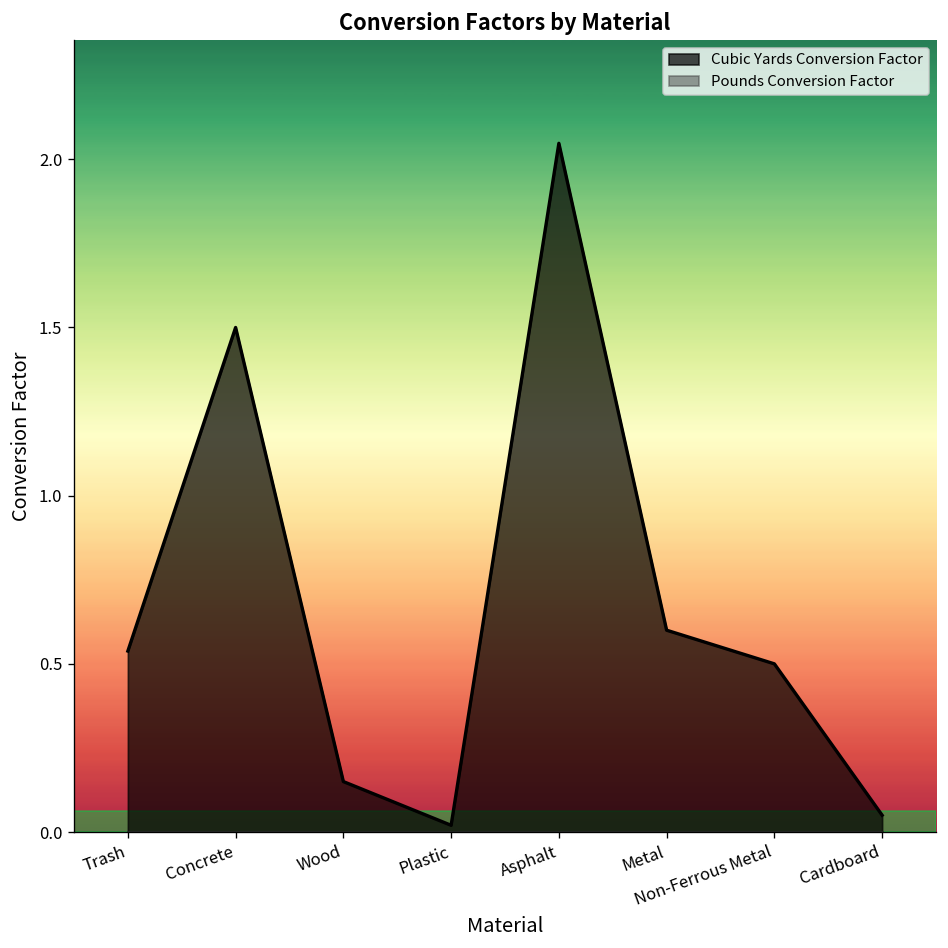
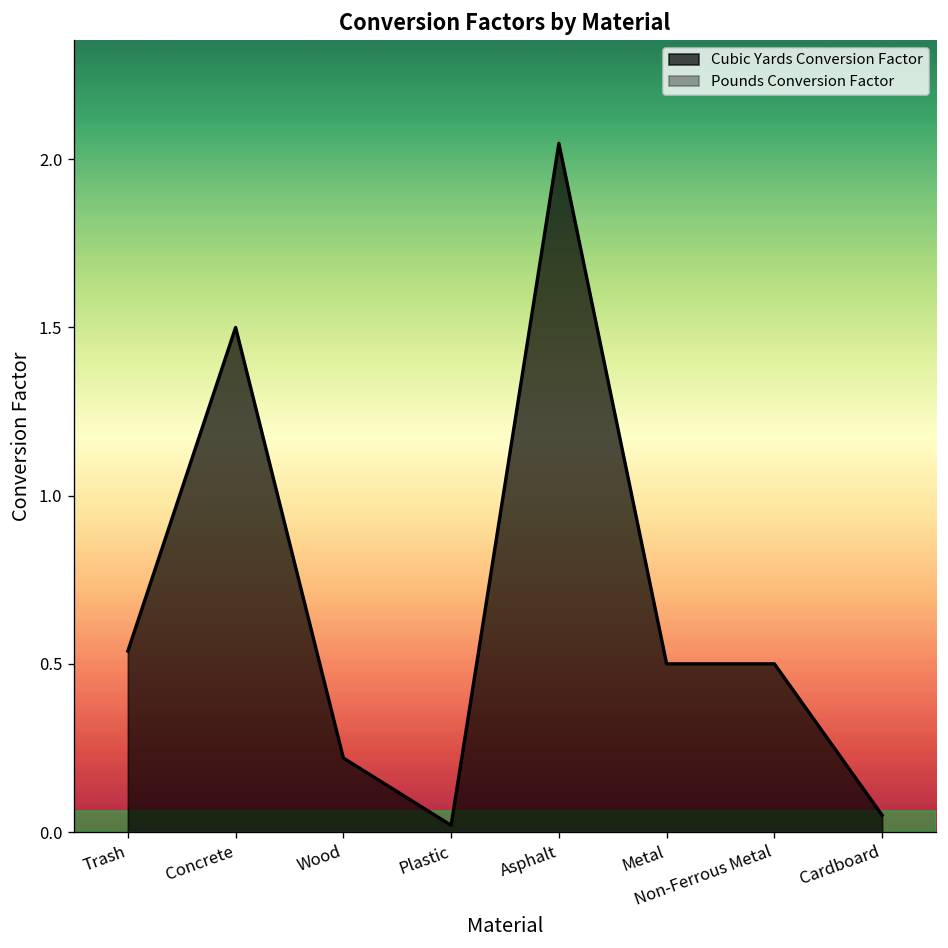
Cubic Yards Conversion Factor, Wood: 0.15 -> 0.22
Cubic Yards Conversion Factor, Metal: 0.6 -> 0.5
